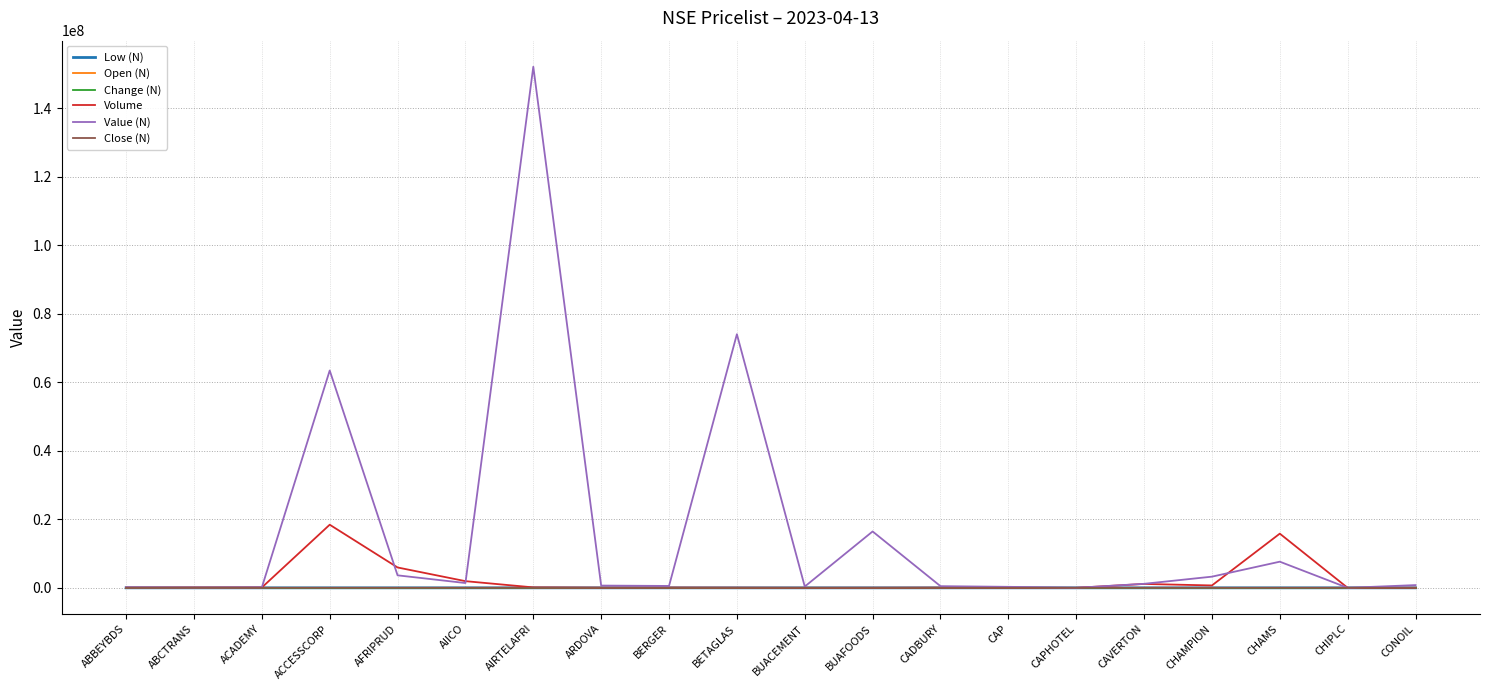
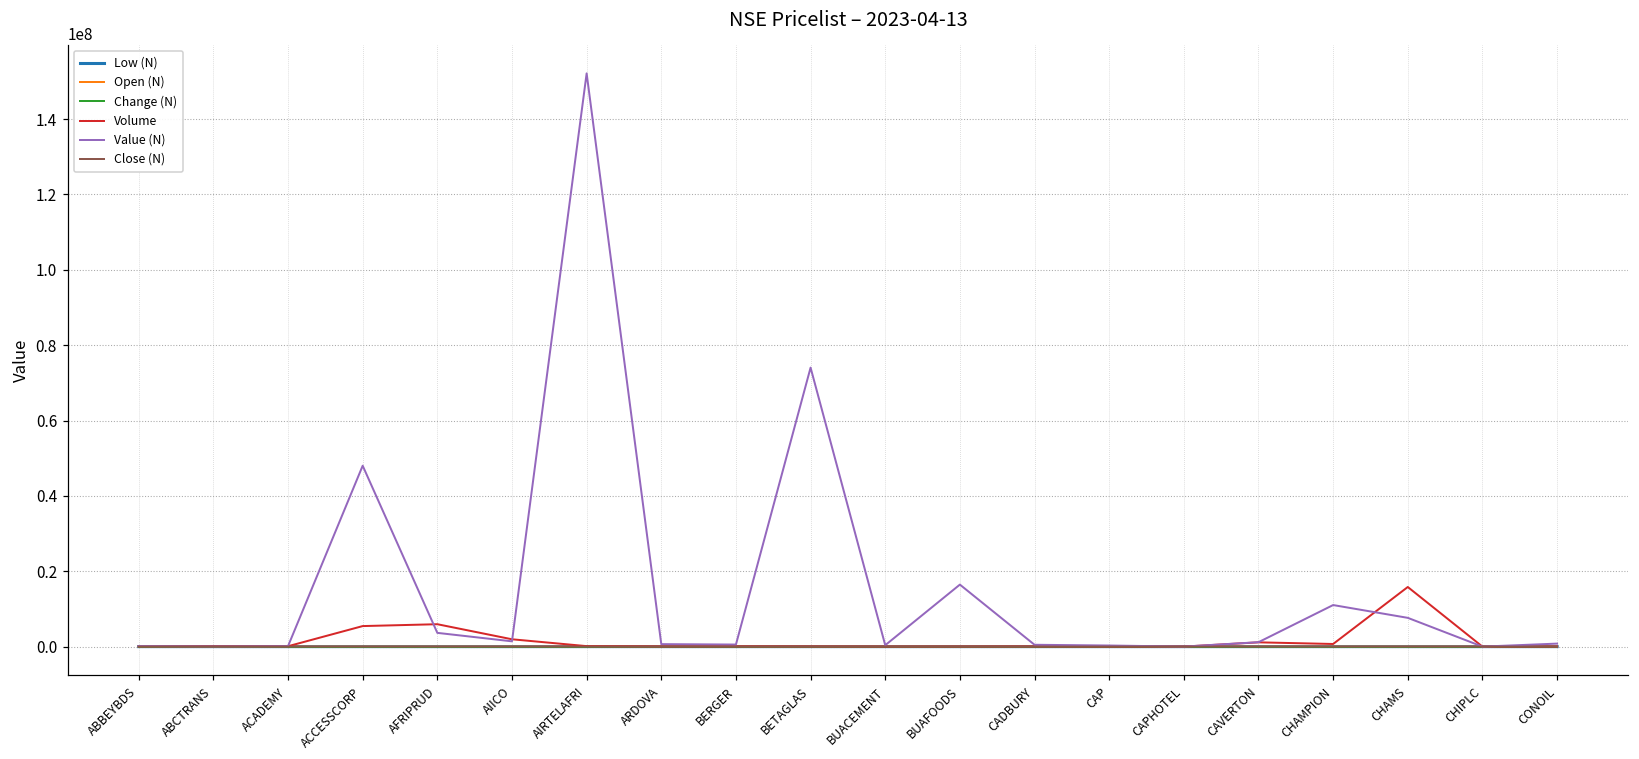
Volume, ACCESSCORP: 18000000 -> 5000000
Value (N), ACCESSCORP: 63000000 -> 48000000
Value (N), CHAMPION: 3000000 -> 11000000
